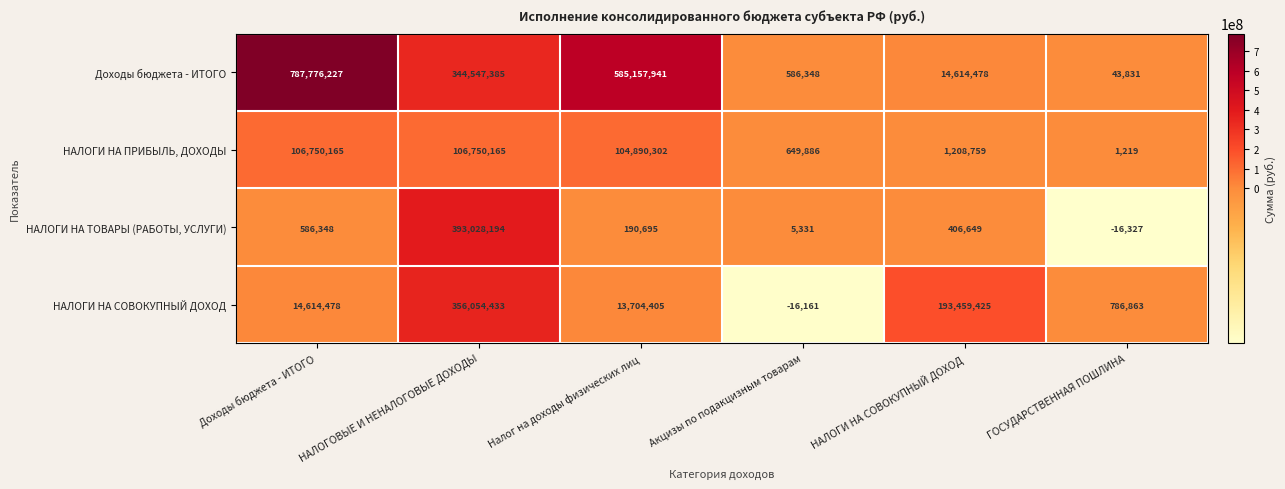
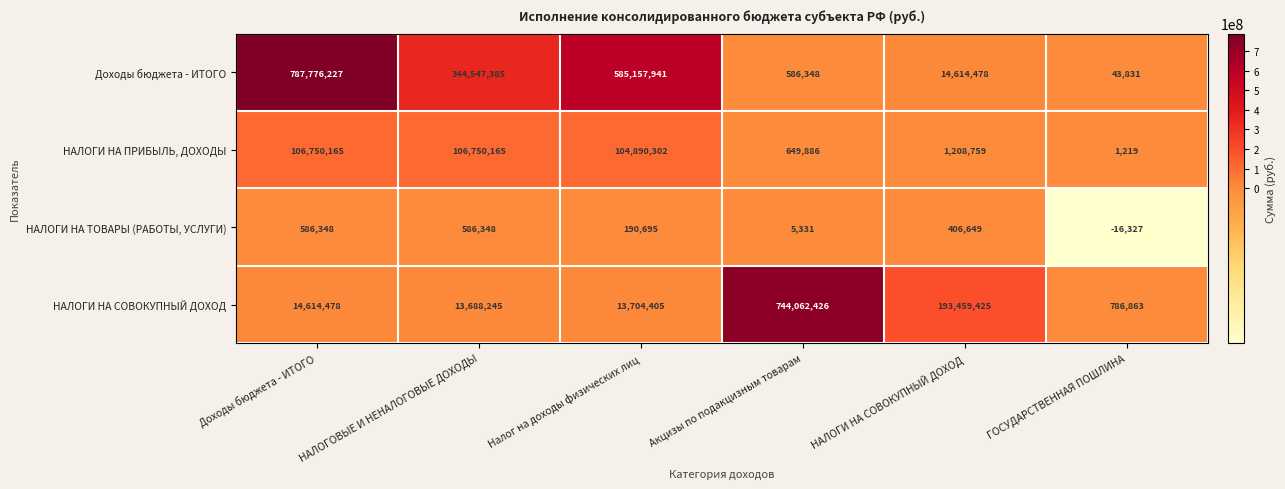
НАЛОГИ НА ТОВАРЫ (РАБОТЫ, УСЛУГИ), НАЛОГОВЫЕ И НЕНАЛОГОВЫЕ ДОХОДЫ: 393,028,194 -> 586,348
НАЛОГИ НА СОВОКУПНЫЙ ДОХОД, НАЛОГОВЫЕ И НЕНАЛОГОВЫЕ ДОХОДЫ: 356,054,433 -> 13,688,245
НАЛОГИ НА СОВОКУПНЫЙ ДОХОД, Акцизы по подакцизным товарам: -16,161 -> 744,062,426
